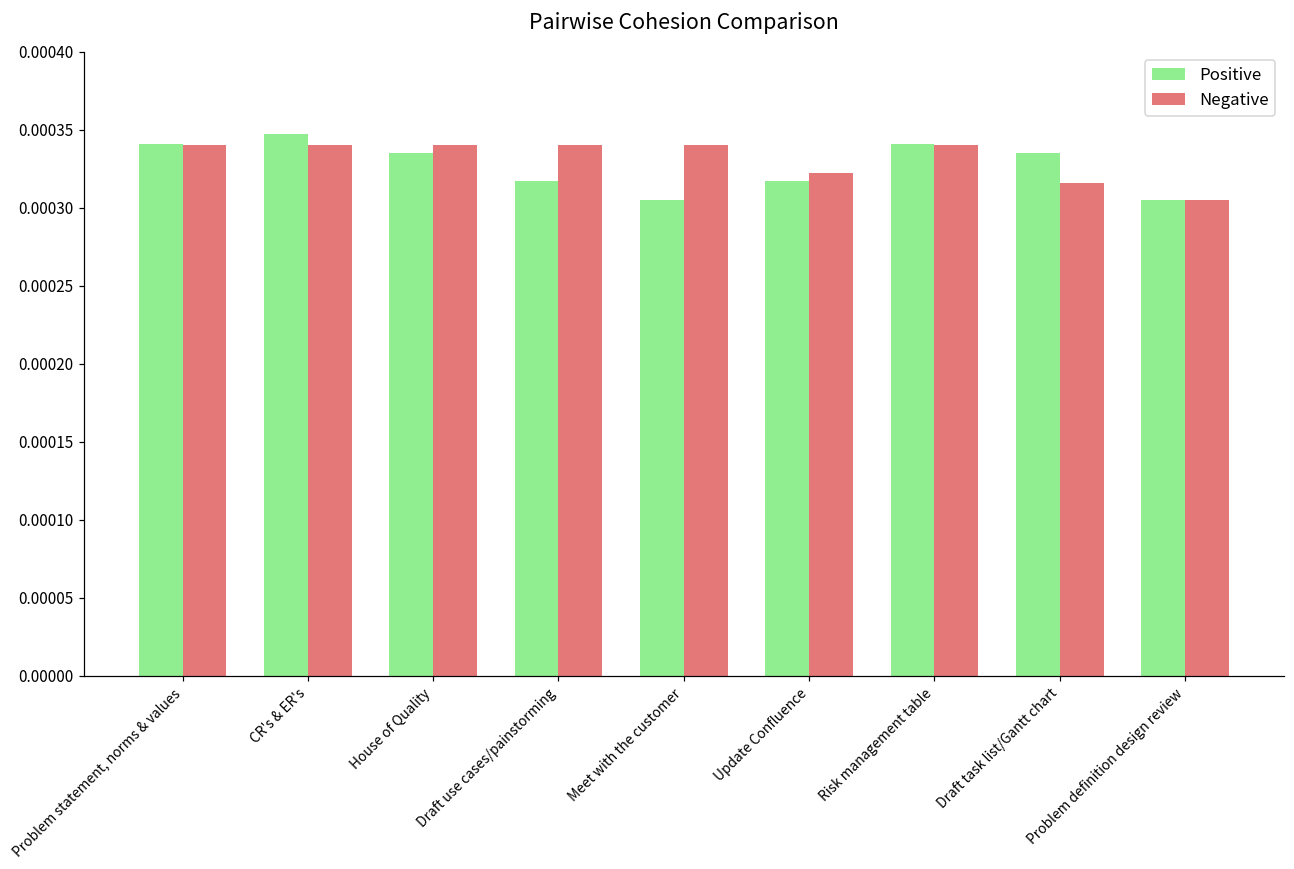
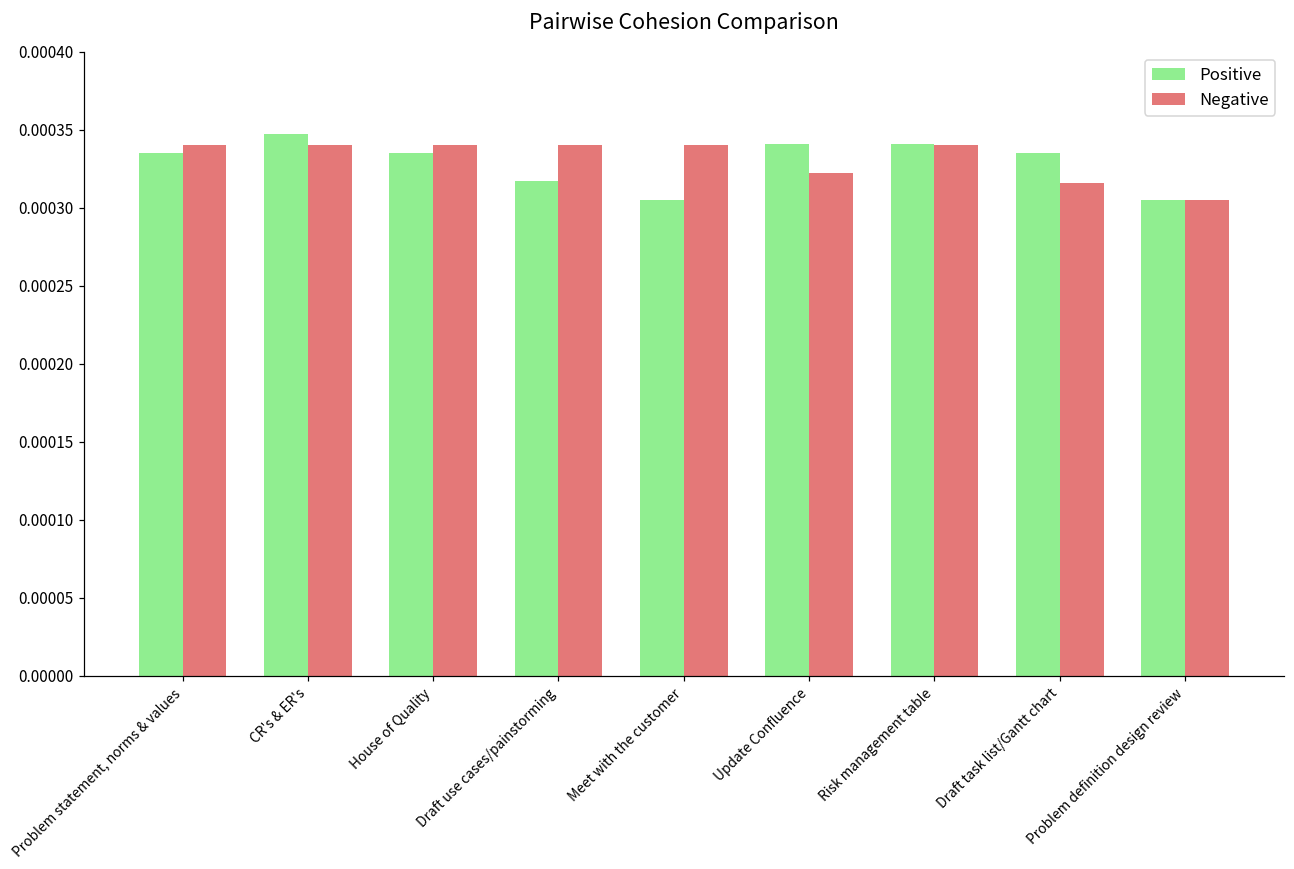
Positive, Problem statement, norms & values: 0.000341 -> 0.000335
Positive, Update Confluence: 0.000317 -> 0.000341
